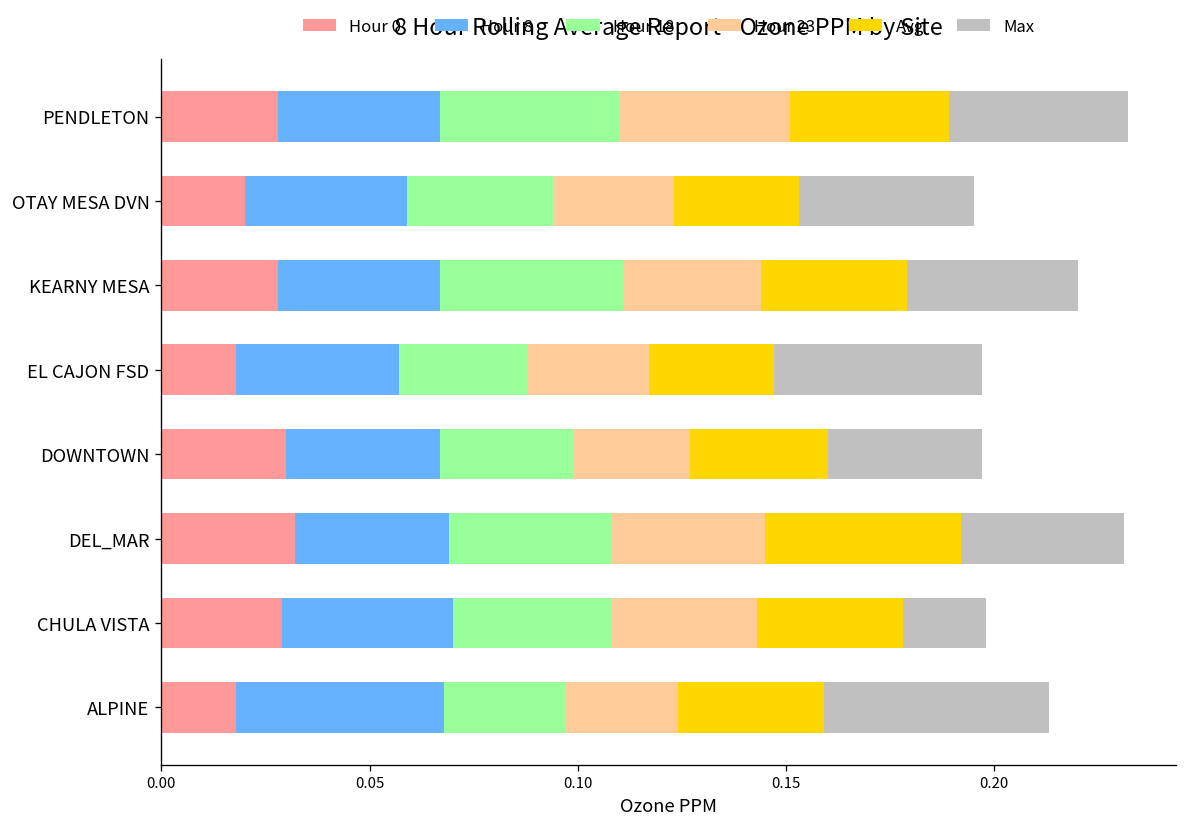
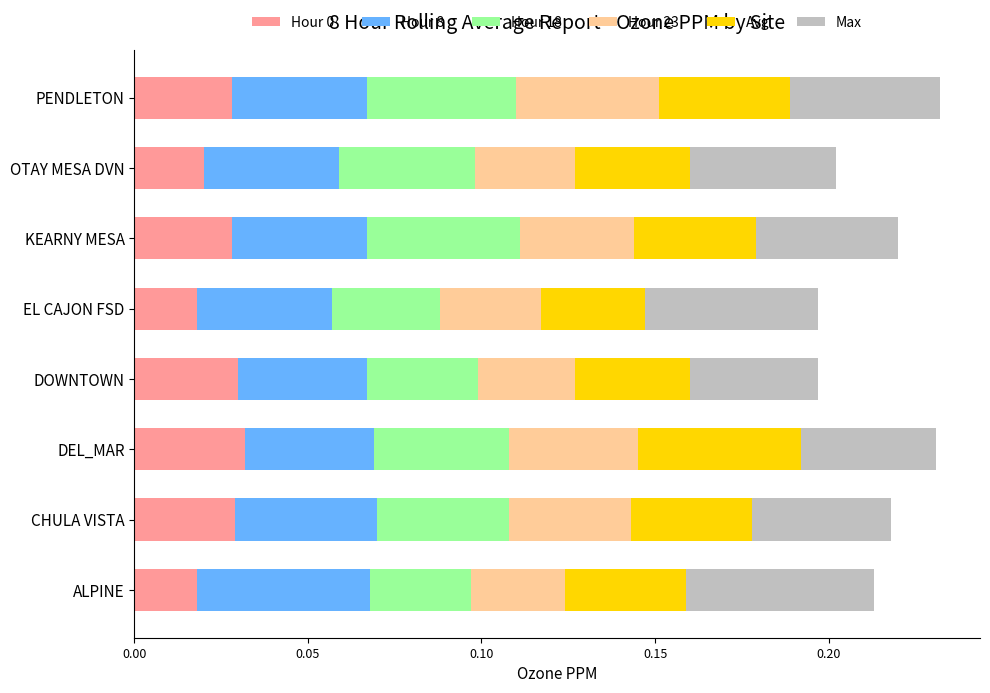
Hour 18, OTAY MESA DVN: 0.035 -> 0.039
Avg, OTAY MESA DVN: 0.030 -> 0.033
Max, CHULA VISTA: 0.02 -> 0.04
